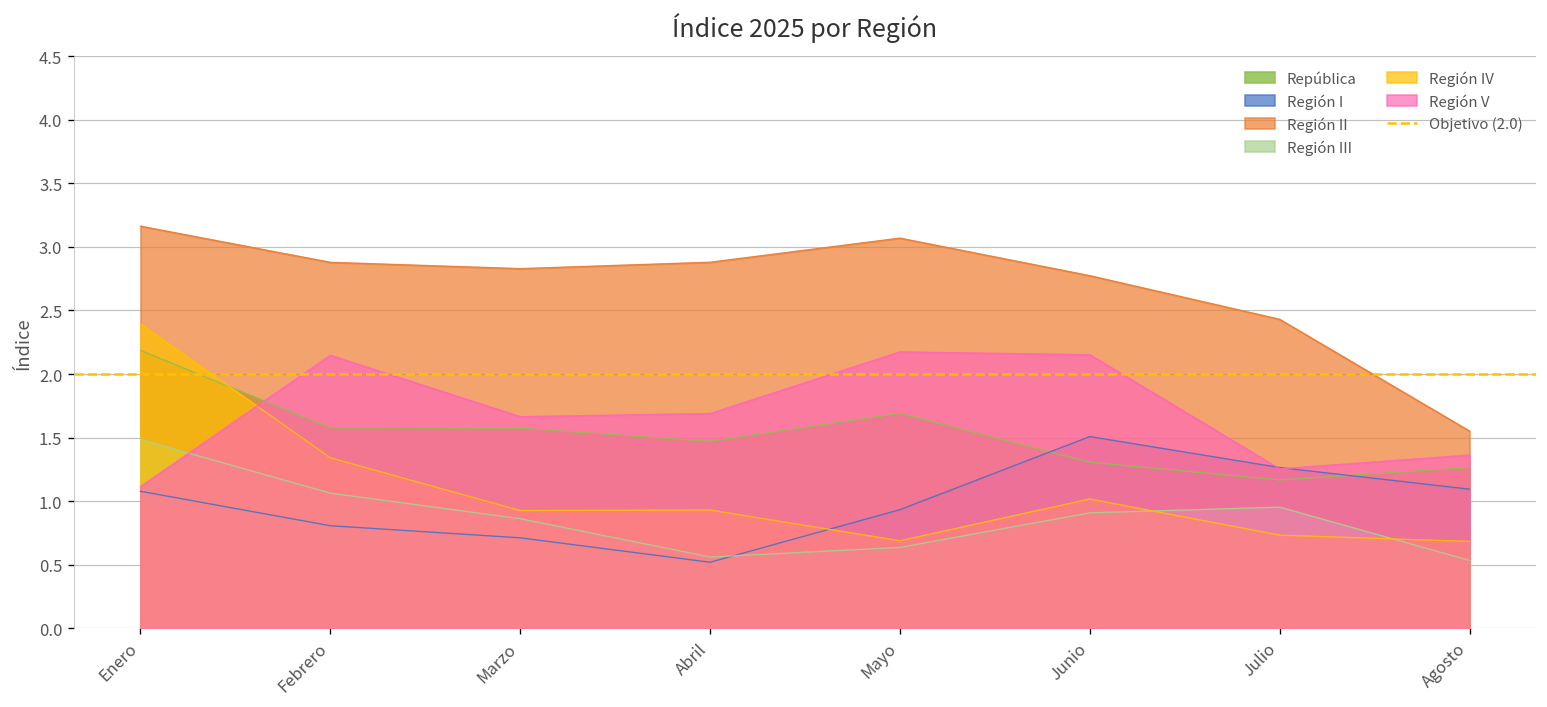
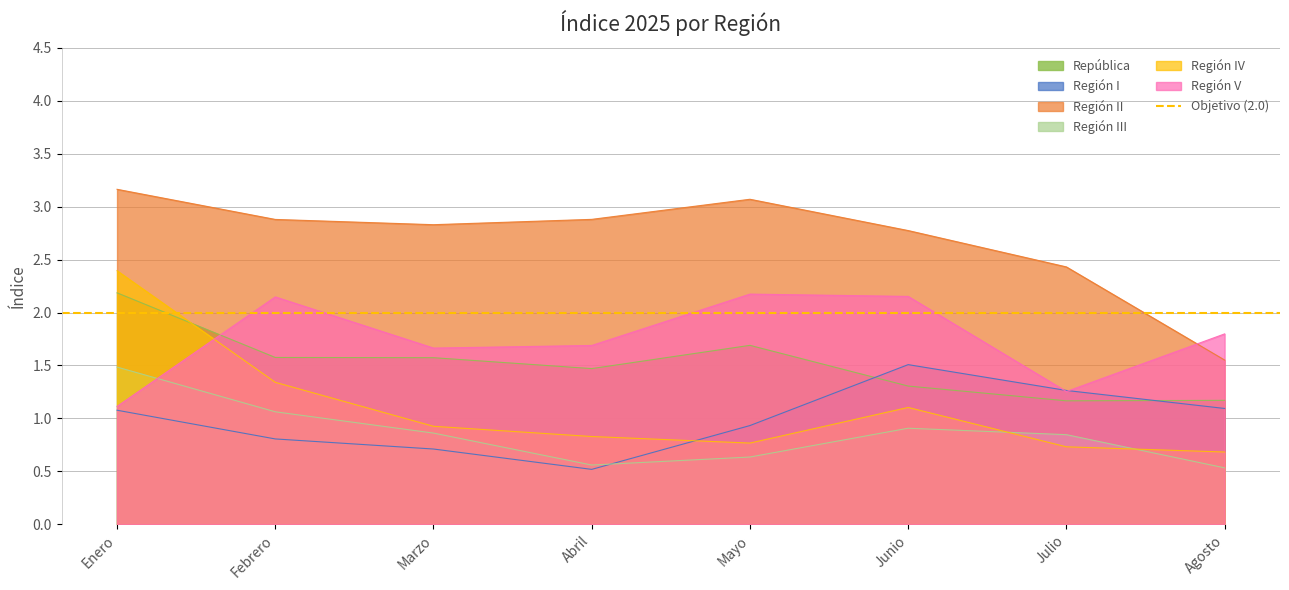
Región IV, Abril: 0.93 -> 0.83
Región IV, Mayo: 0.69 -> 0.77
Región IV, Junio: 1.02 -> 1.10
Región III, Julio: 0.95 -> 0.85
República, Agosto: 1.26 -> 1.17
Región V, Agosto: 1.36 -> 1.80
